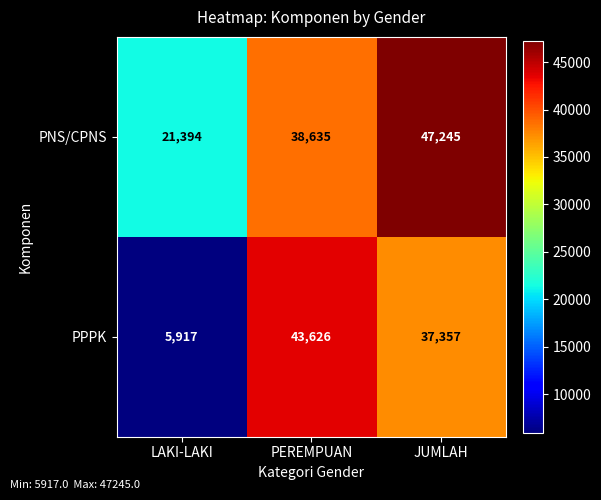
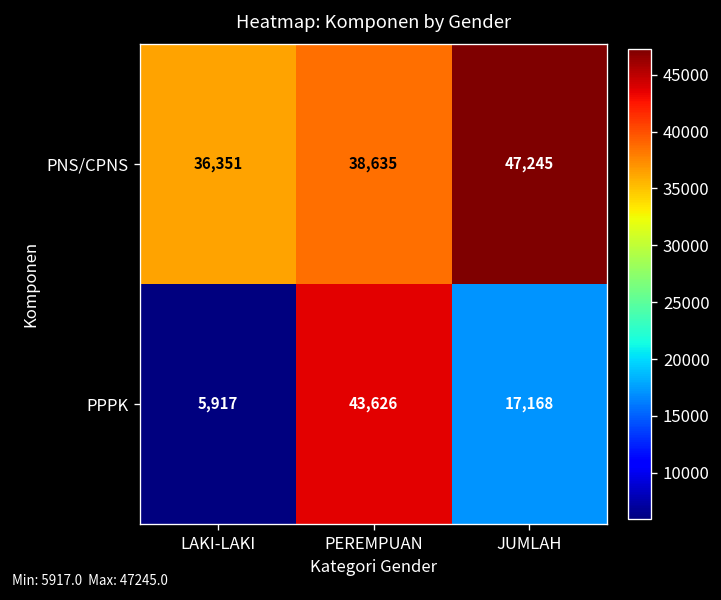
PNS/CPNS, LAKI-LAKI: 21,394 -> 36,351
PPPK, JUMLAH: 37,357 -> 17,168
